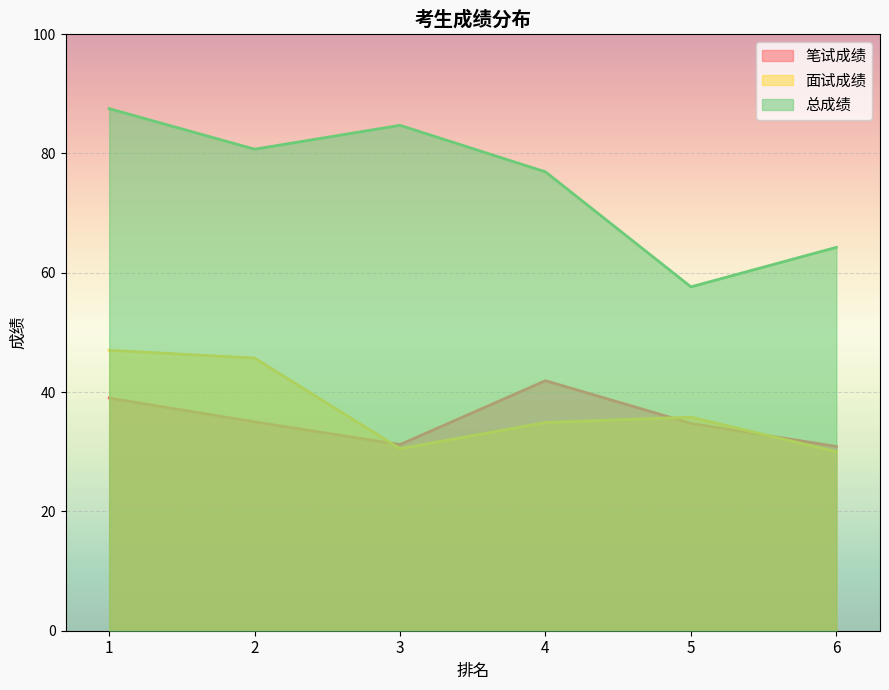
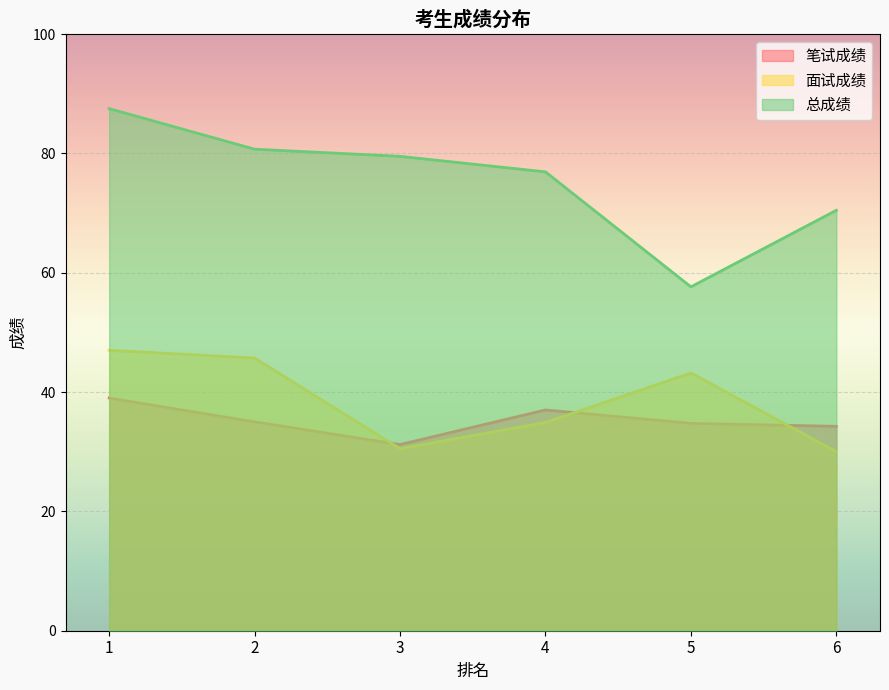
总成绩, 3: 85 -> 80
笔试成绩, 4: 42 -> 37
面试成绩, 5: 36 -> 43
笔试成绩, 6: 31 -> 34
总成绩, 6: 64 -> 70
